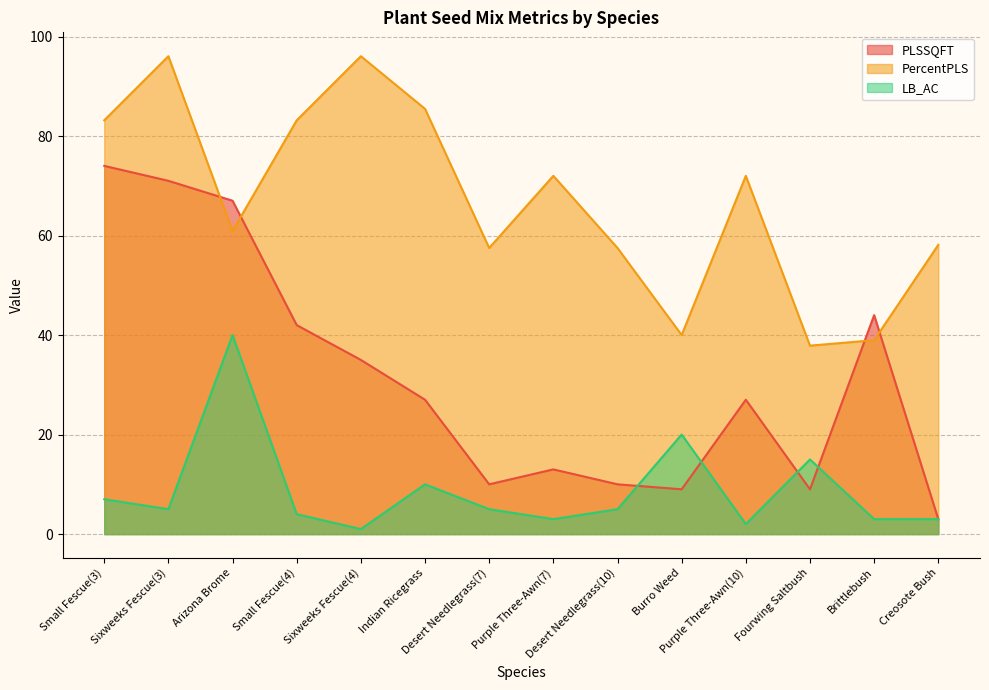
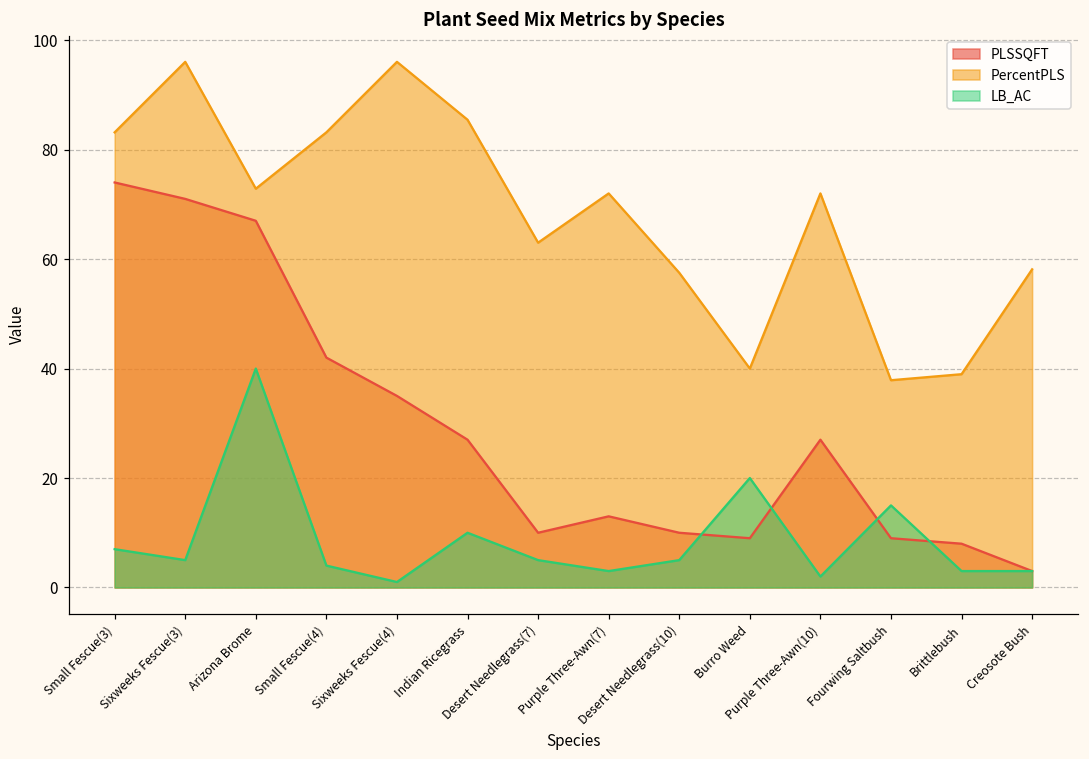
PercentPLS, Arizona Brome: 61 -> 73
PercentPLS, Desert Needlegrass(7): 58 -> 63
PLSSQFT, Brittlebush: 44 -> 8
